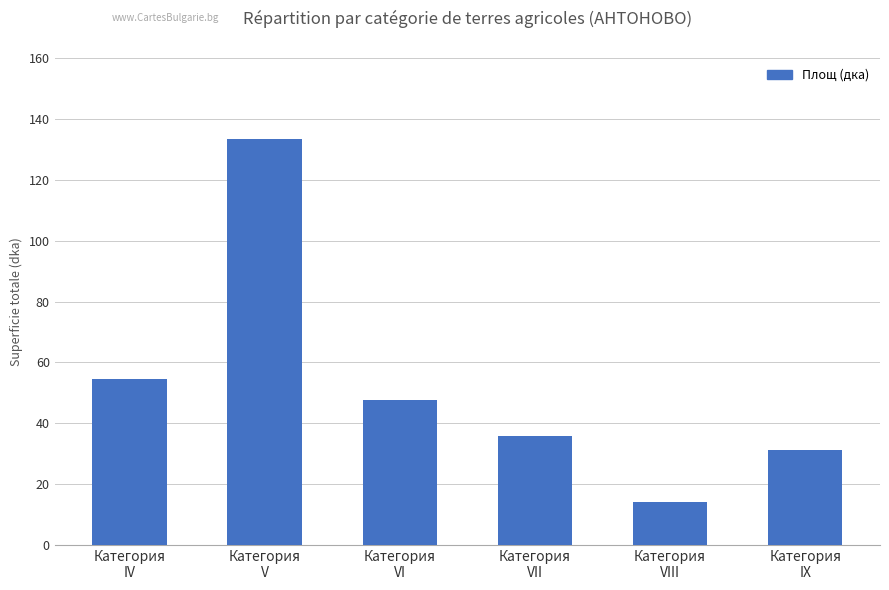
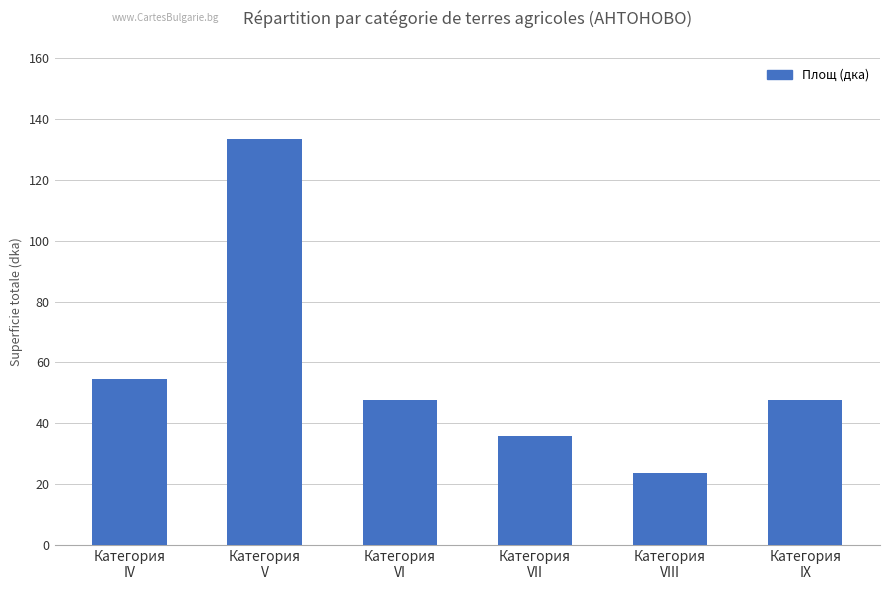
Категория VIII: 14 -> 24
Категория IX: 31 -> 48
